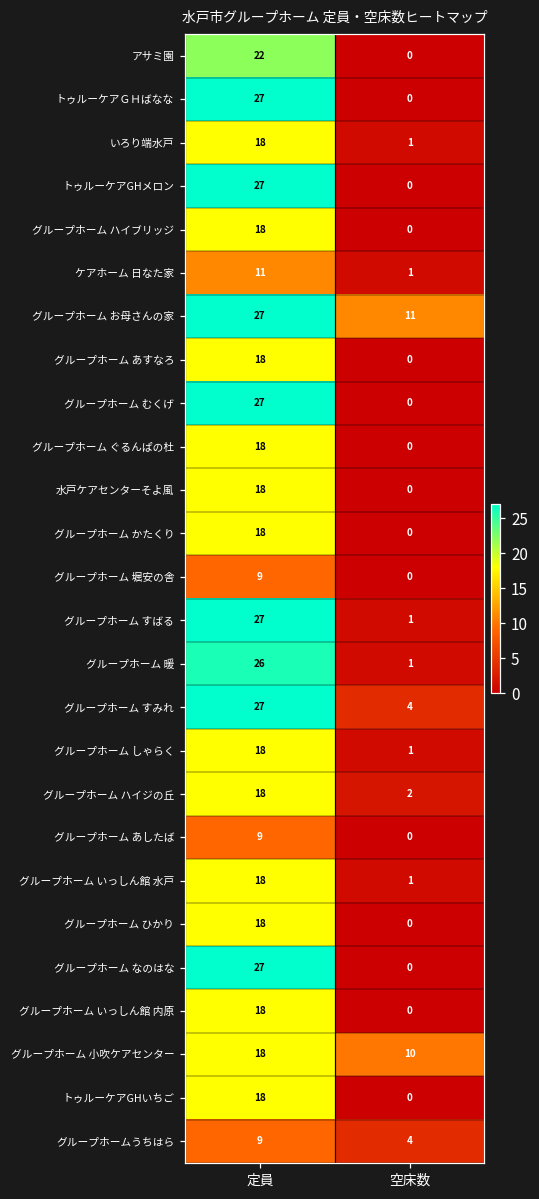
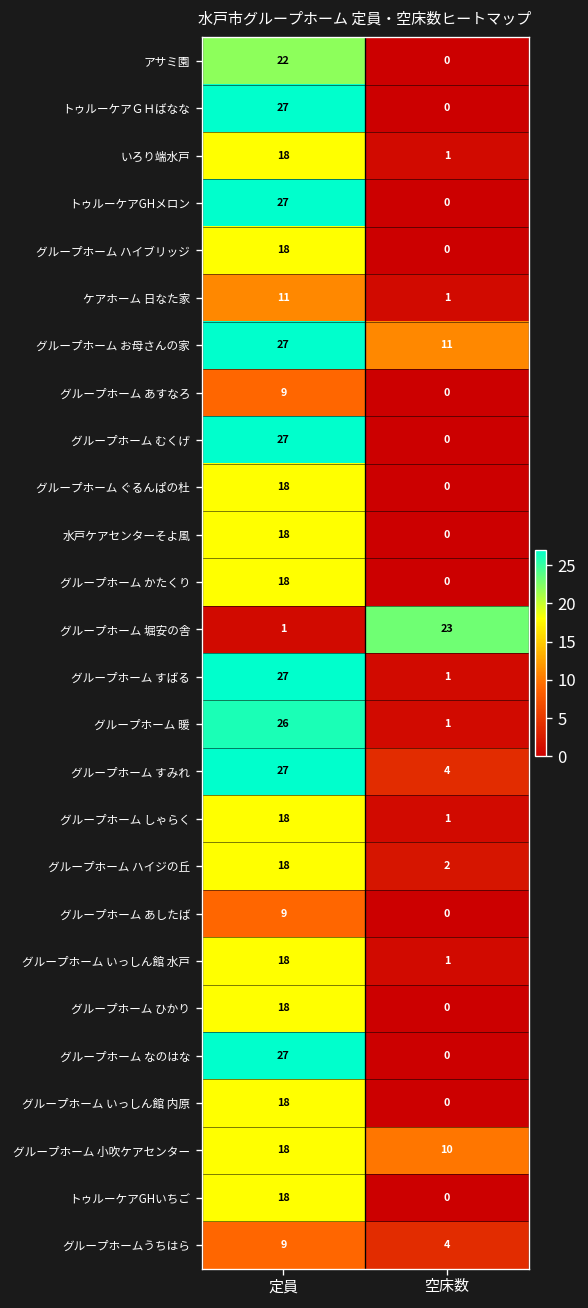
グループホーム あすなろ, 定員: 18 -> 9
グループホーム 堀安の舎, 定員: 9 -> 1
グループホーム 堀安の舎, 空床数: 0 -> 23
